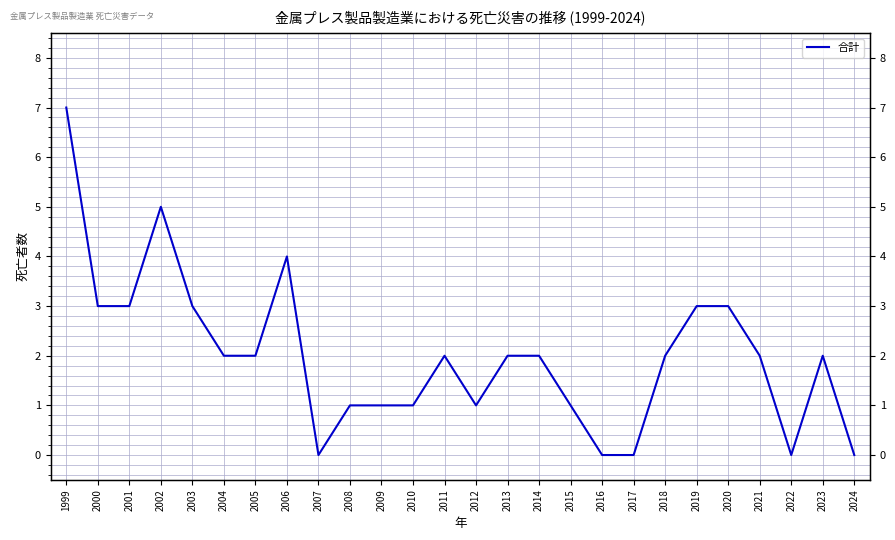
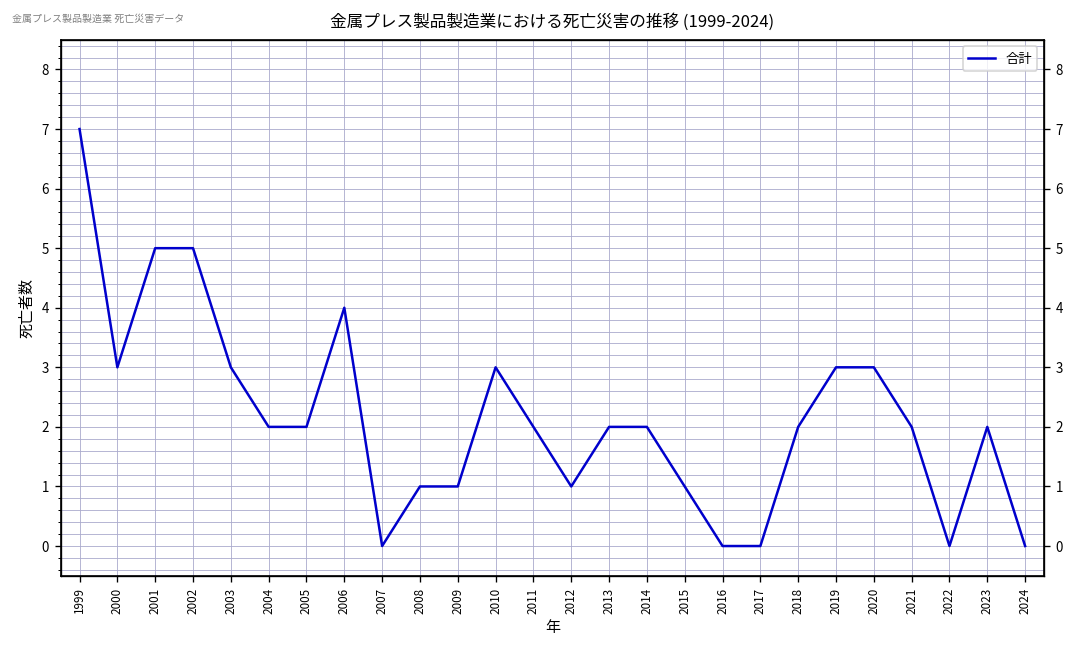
2001: 3 -> 5
2010: 1 -> 3
